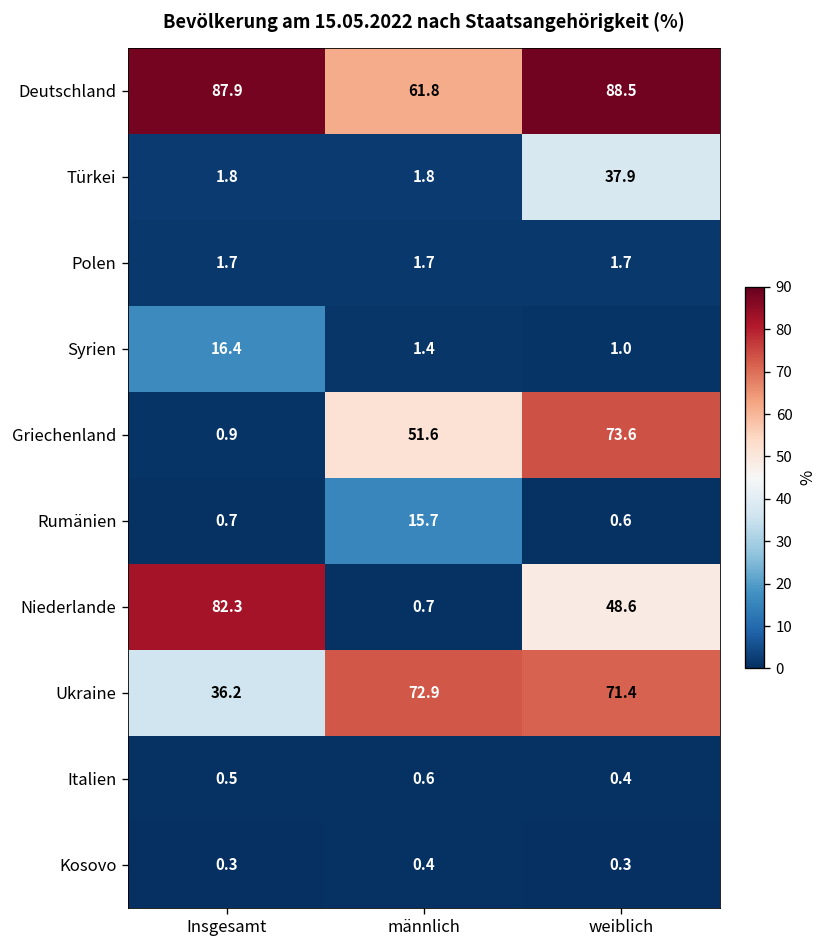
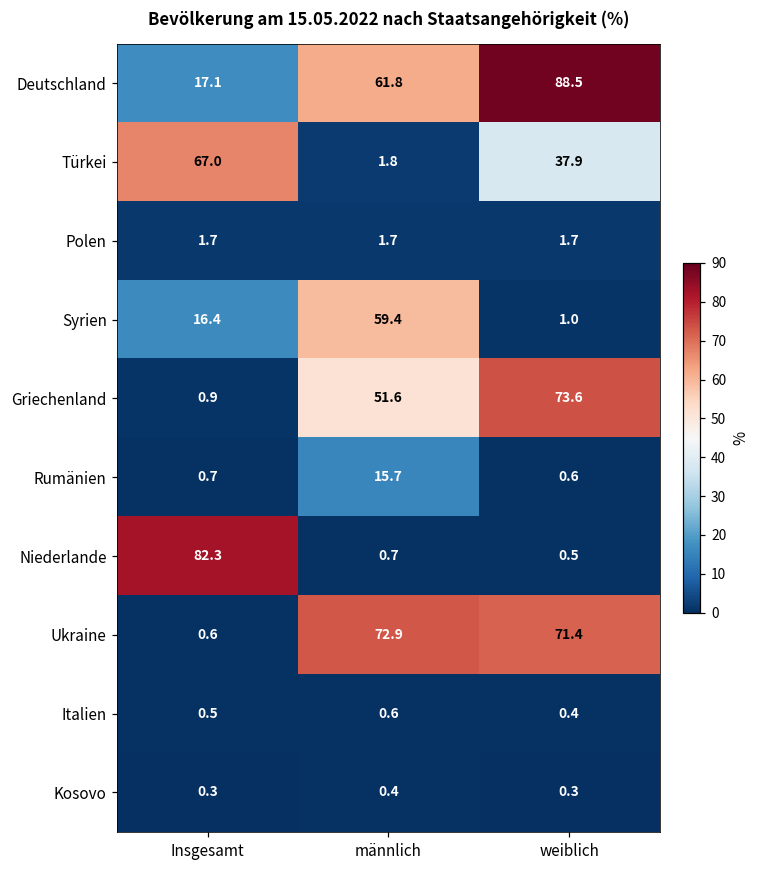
Deutschland, Insgesamt: 87.9 -> 17.1
Türkei, Insgesamt: 1.8 -> 67.0
Syrien, männlich: 1.4 -> 59.4
Niederlande, weiblich: 48.6 -> 0.5
Ukraine, Insgesamt: 36.2 -> 0.6
